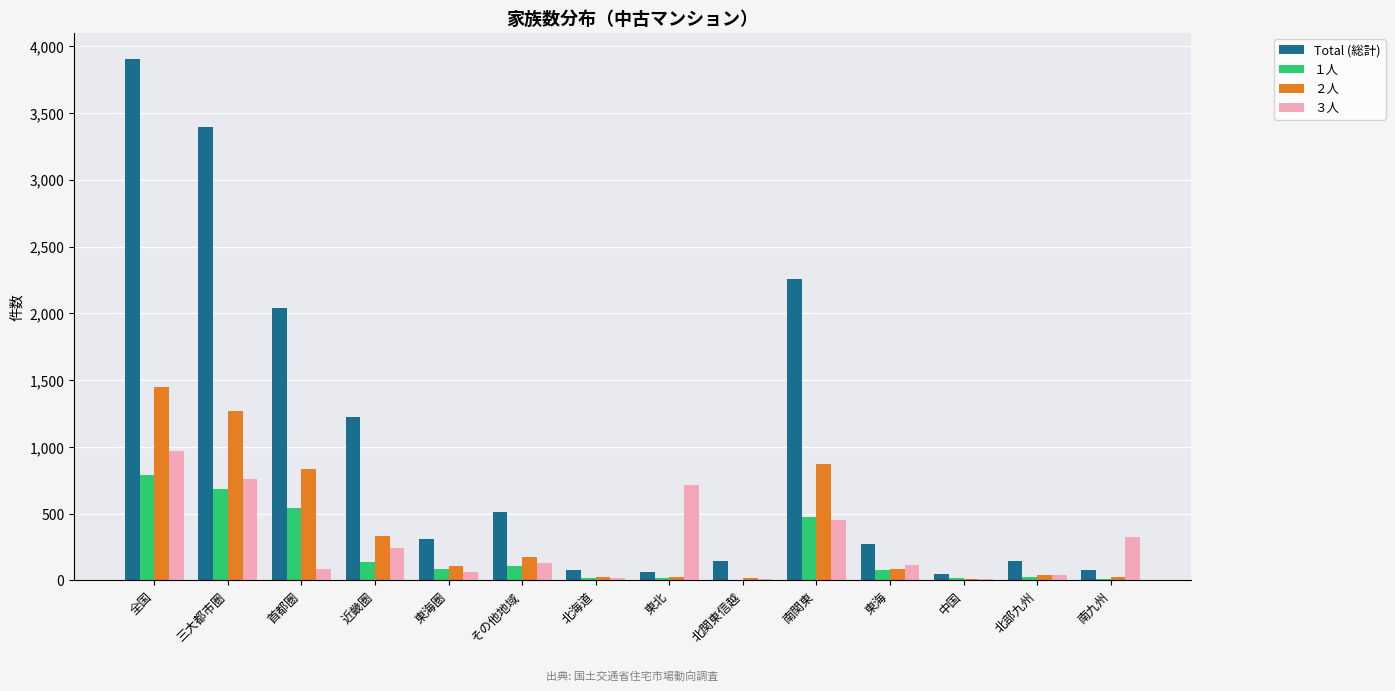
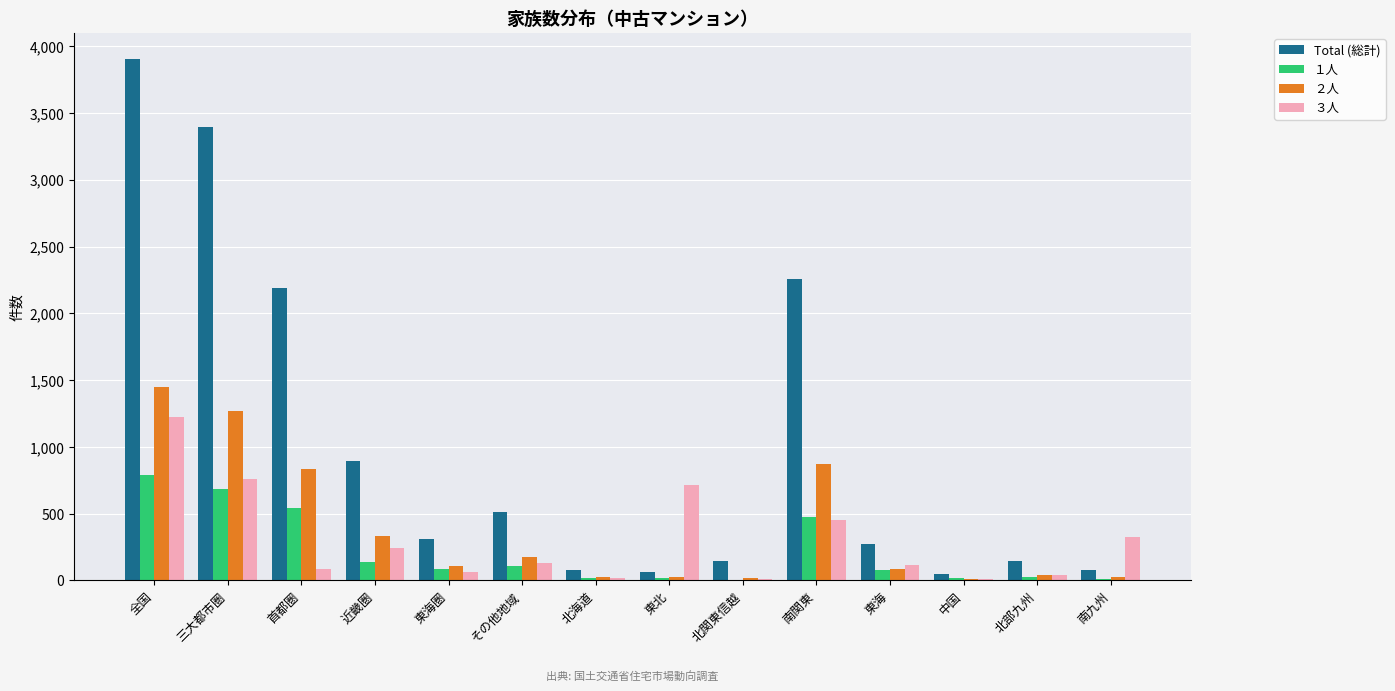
３人, 全国: 970 -> 1,230
Total (総計), 首都圏: 2,040 -> 2,190
Total (総計), 近畿圏: 1,230 -> 900
